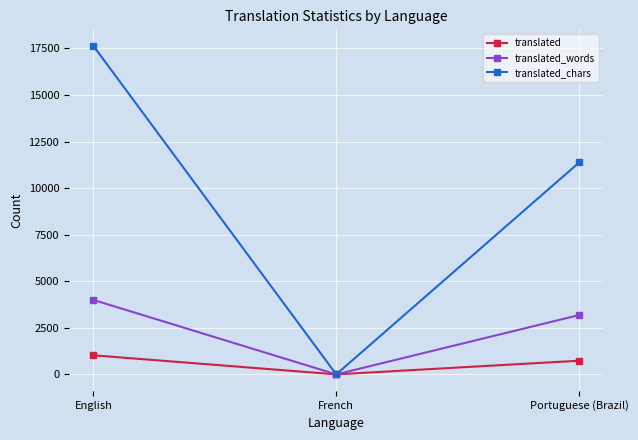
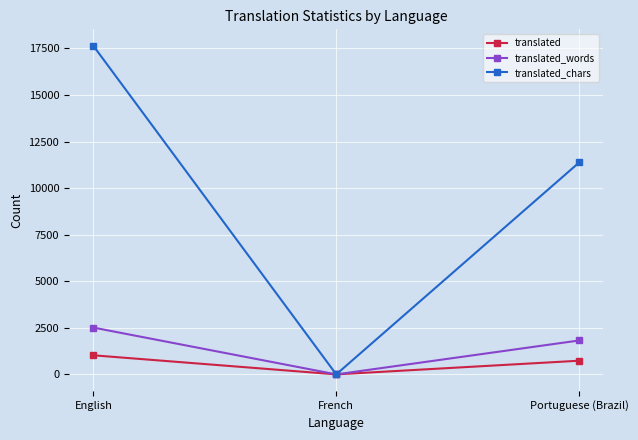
translated_words, English: 4000 -> 2500
translated_words, Portuguese (Brazil): 3200 -> 1800
